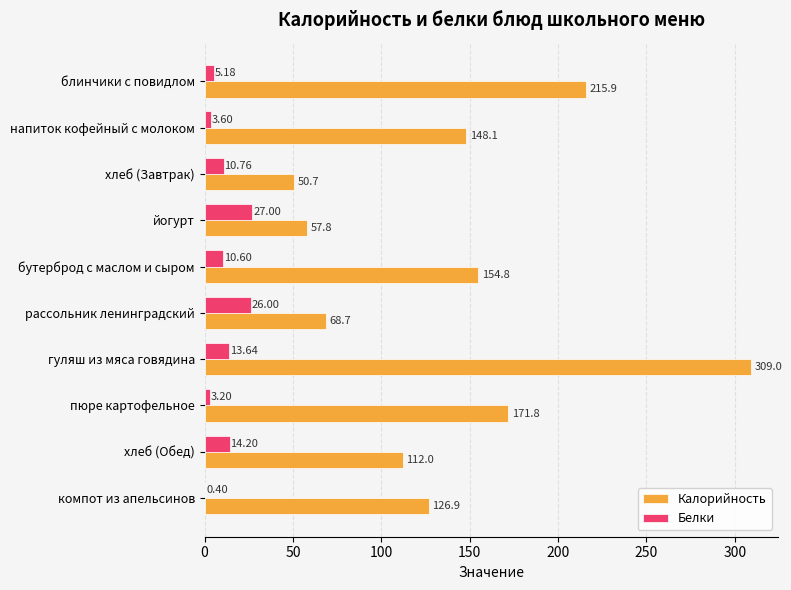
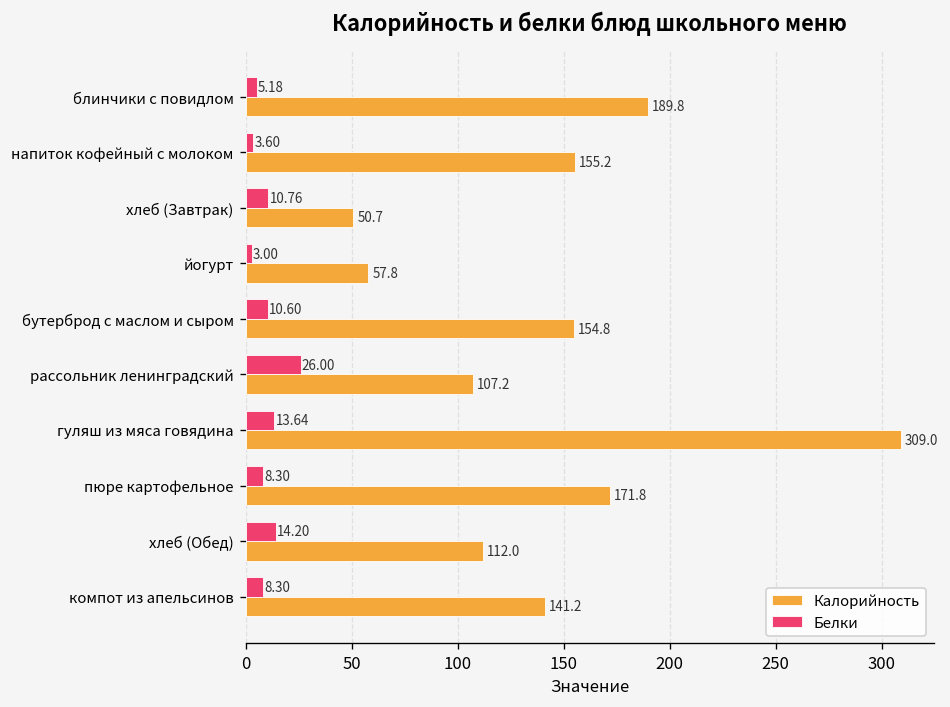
Калорийность, блинчики с повидлом: 215.9 -> 189.8
Калорийность, напиток кофейный с молоком: 148.1 -> 155.2
Белки, йогурт: 27.00 -> 3.00
Калорийность, рассольник ленинградский: 68.7 -> 107.2
Белки, пюре картофельное: 3.20 -> 8.30
Белки, компот из апельсинов: 0.40 -> 8.30
Калорийность, компот из апельсинов: 126.9 -> 141.2
